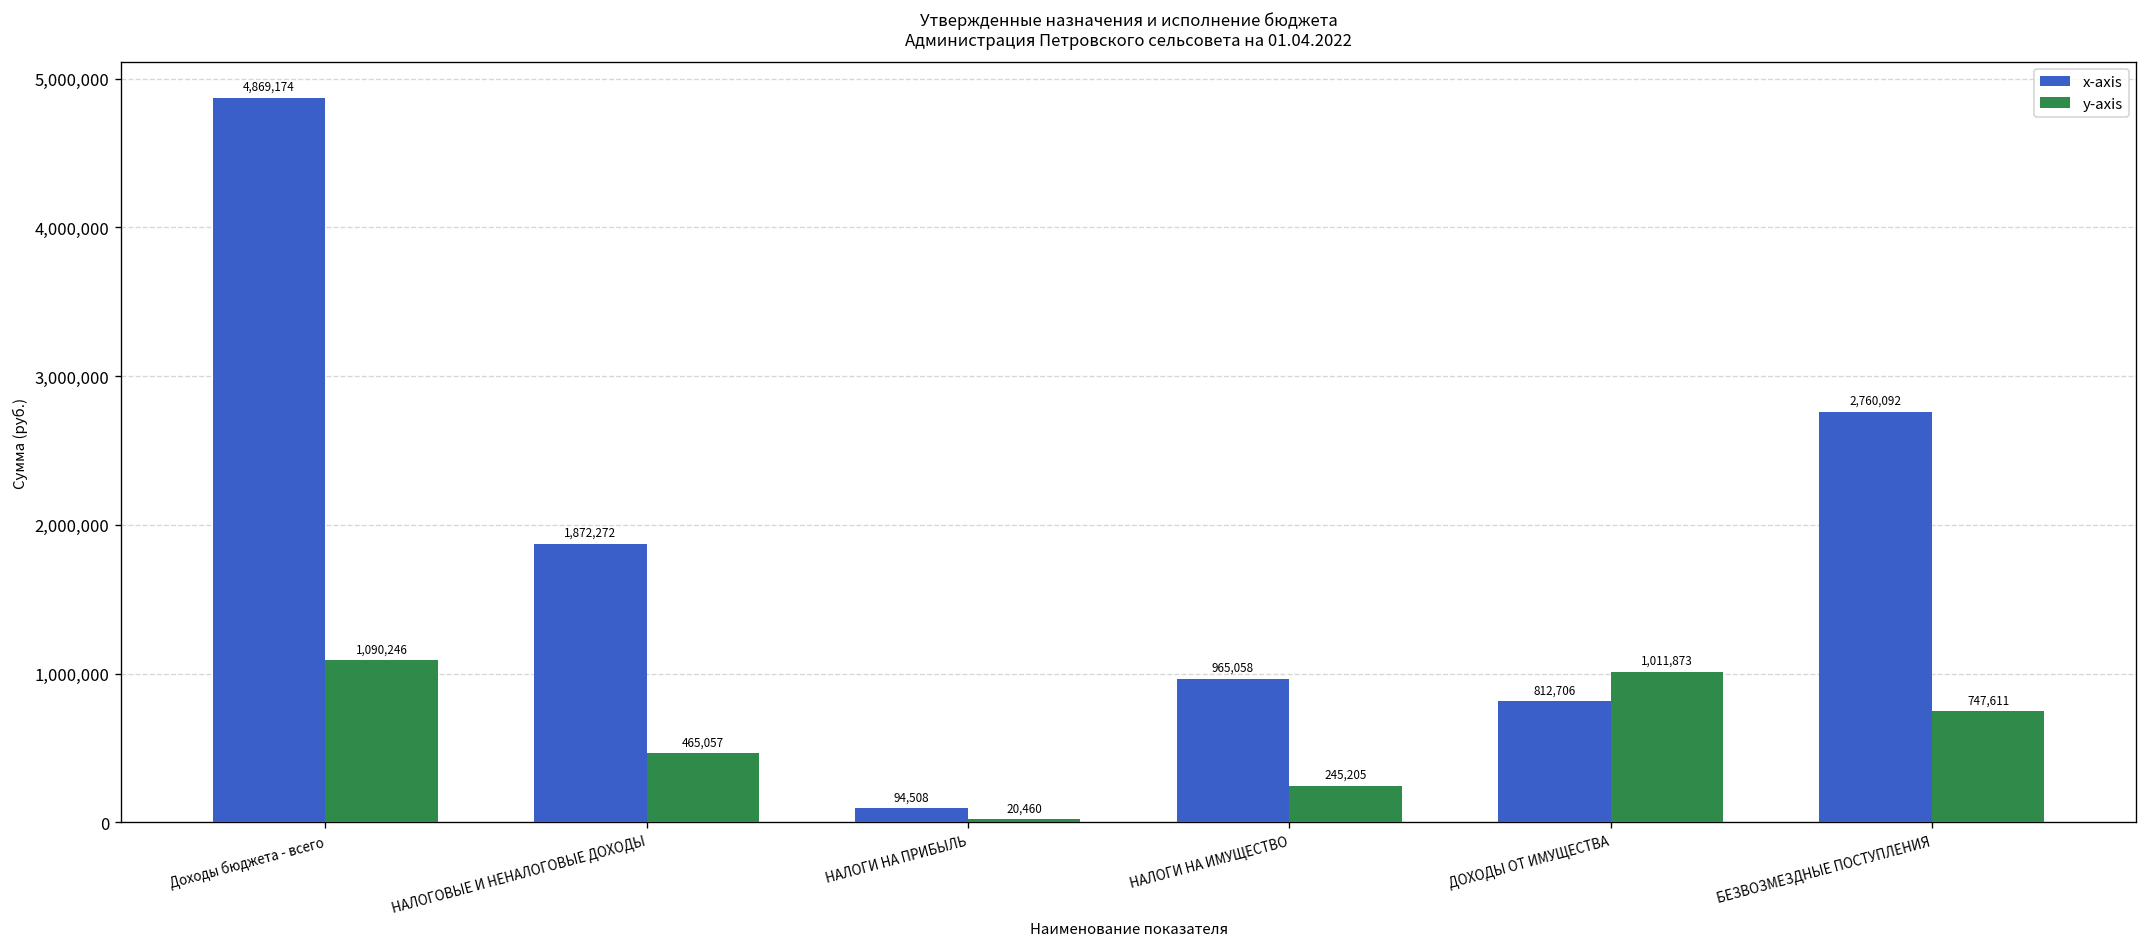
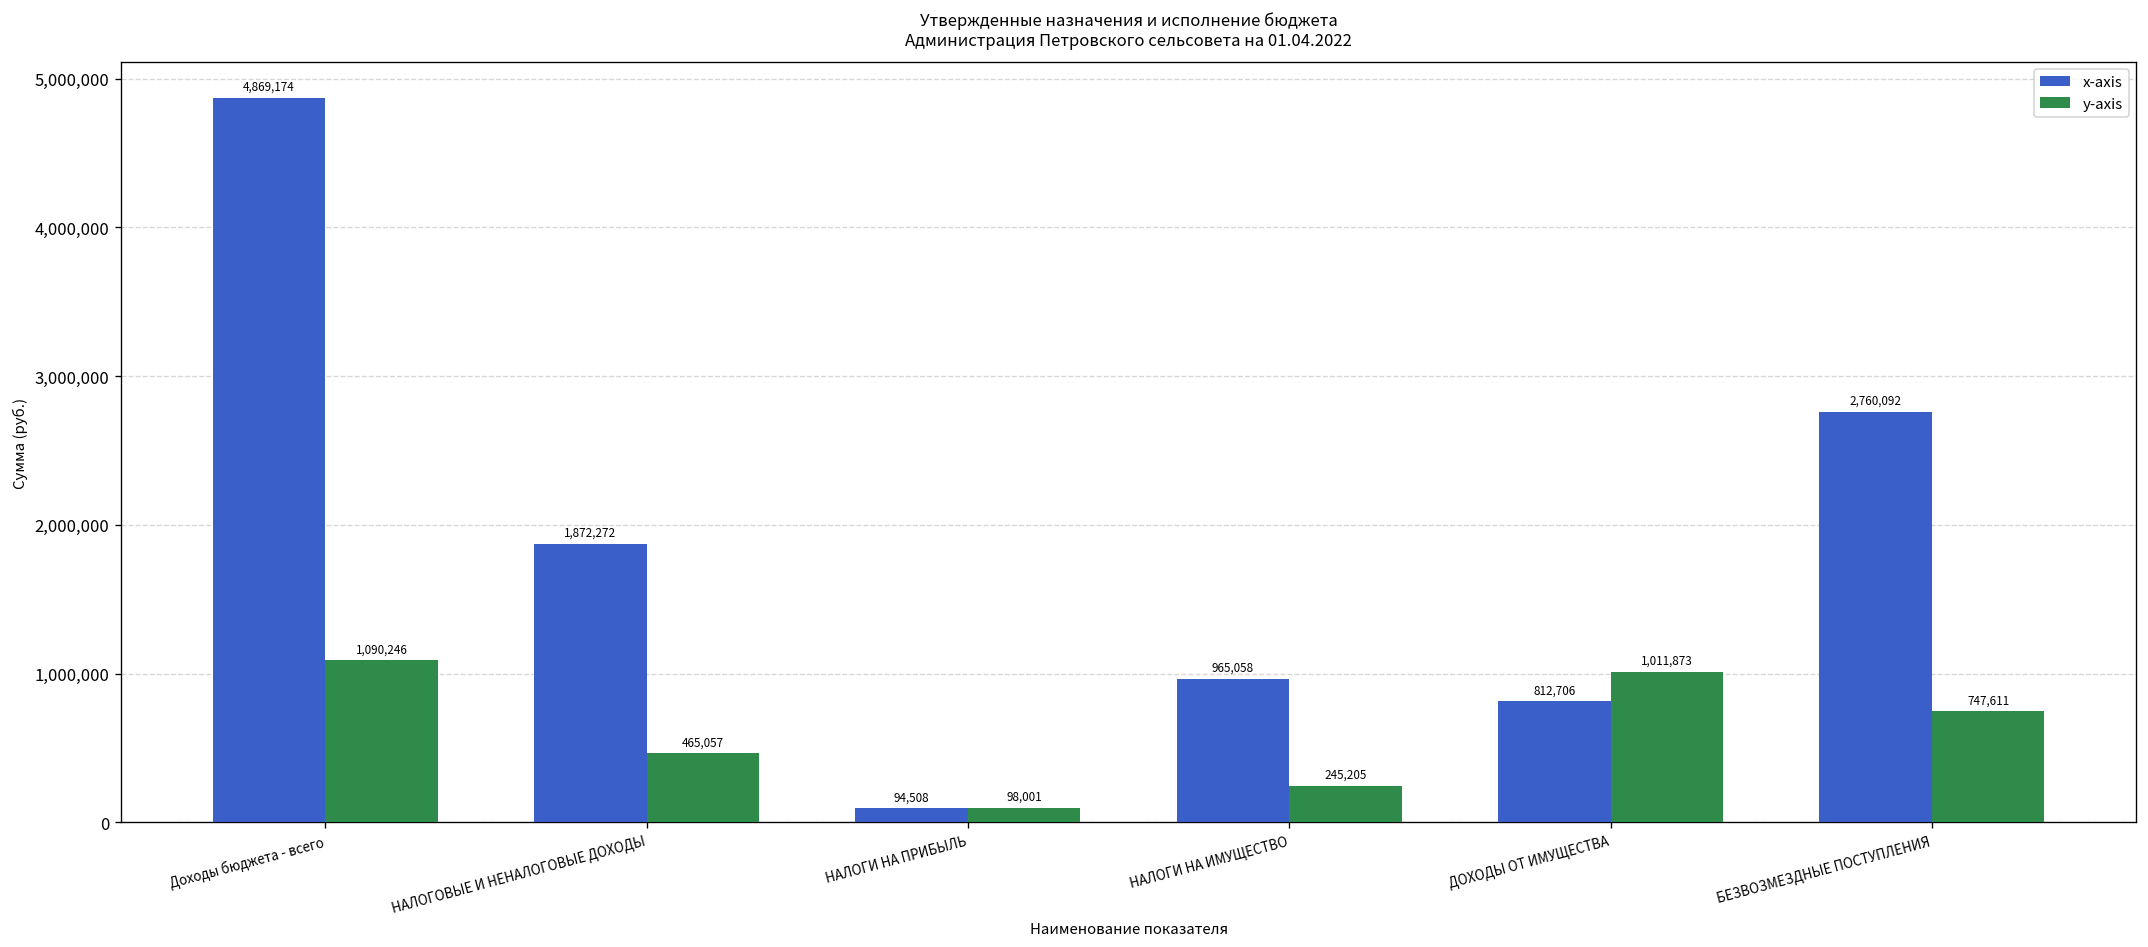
y-axis, НАЛОГИ НА ПРИБЫЛЬ: 20,460 -> 98,001
